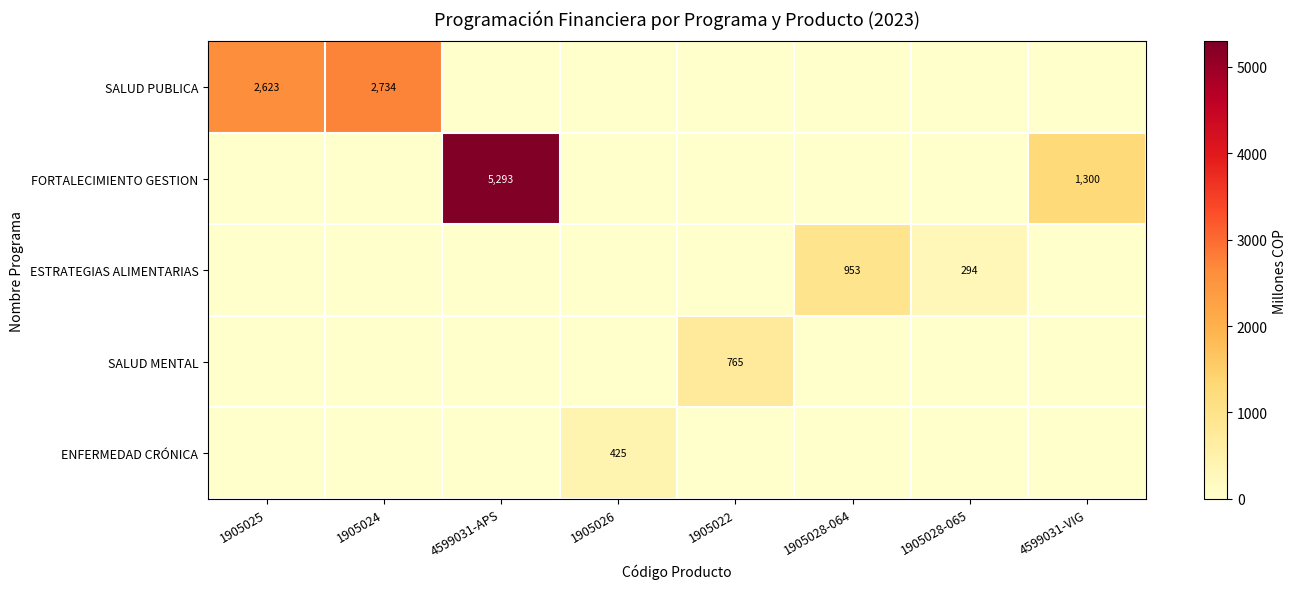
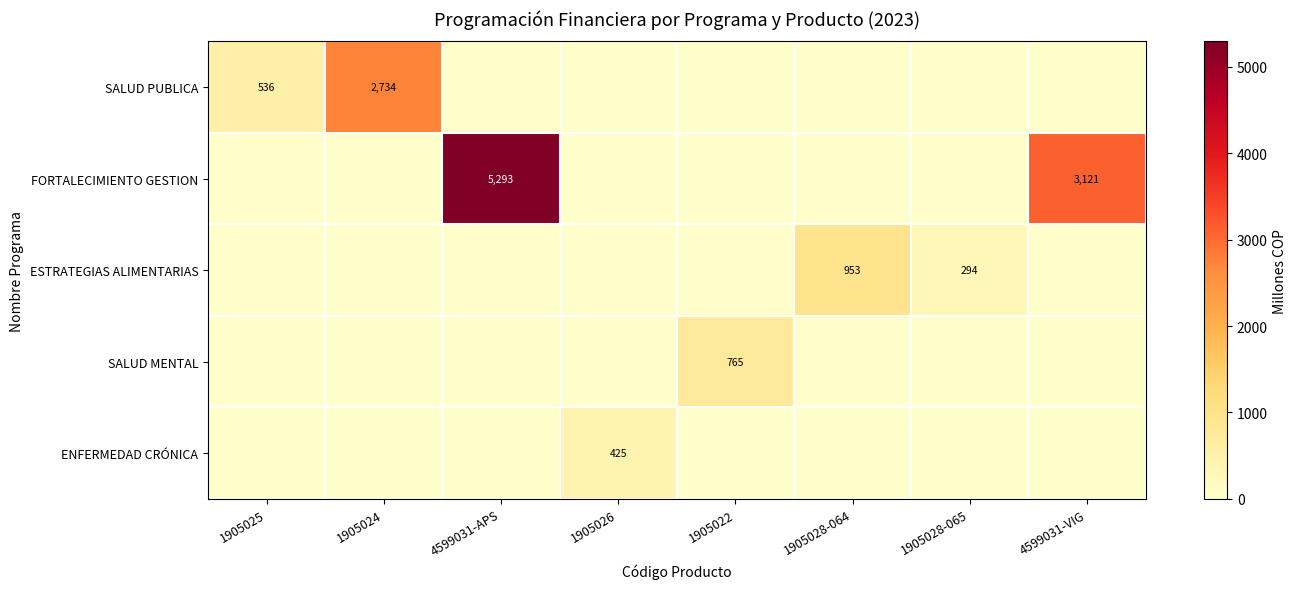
SALUD PUBLICA, 1905025: 2,623 -> 536
FORTALECIMIENTO GESTION, 4599031-VIG: 1,300 -> 3,121
